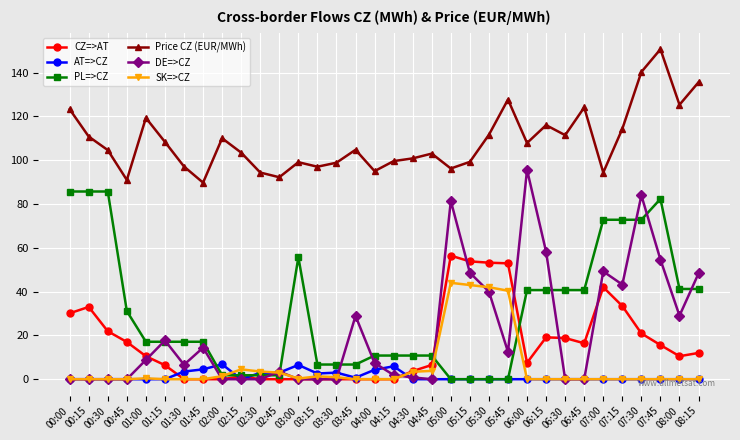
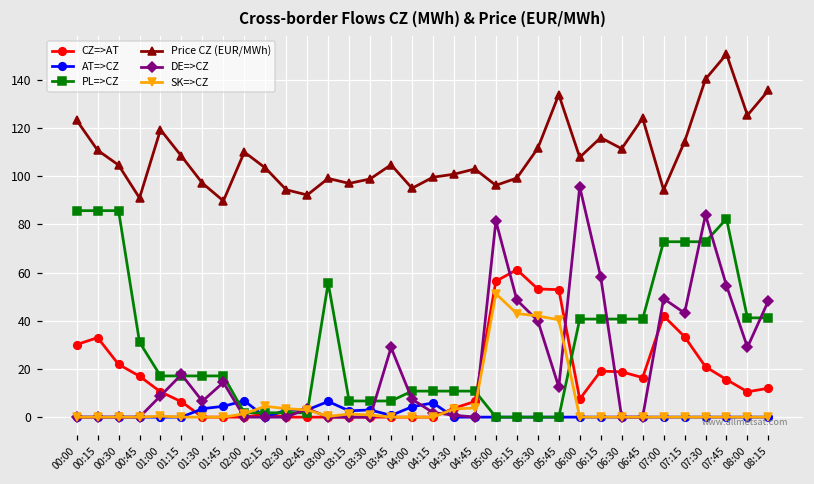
SK=>CZ, 05:00: 44 -> 51
CZ=>AT, 05:15: 54 -> 61
Price CZ (EUR/MWh), 05:45: 128 -> 134
